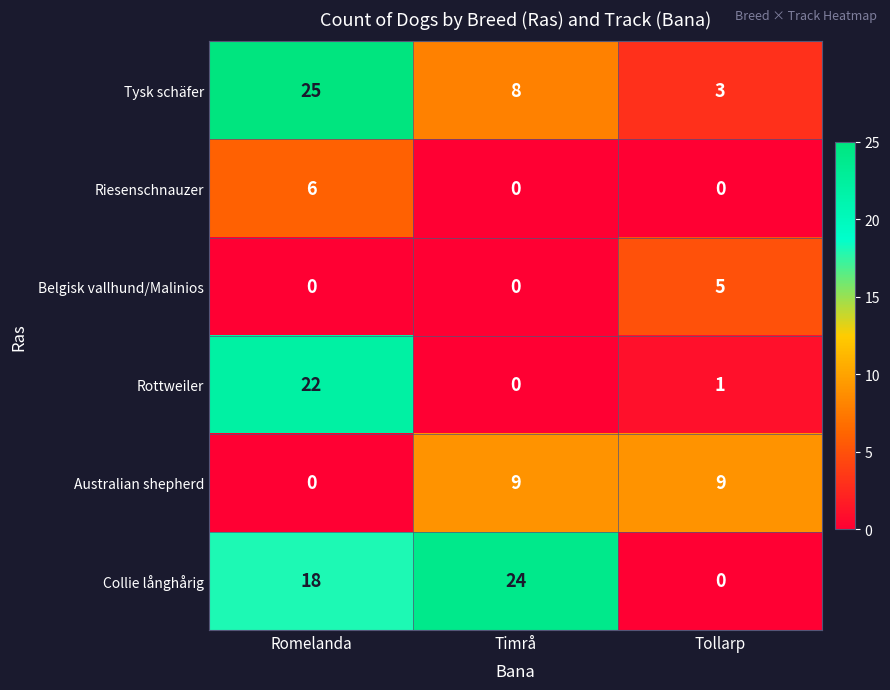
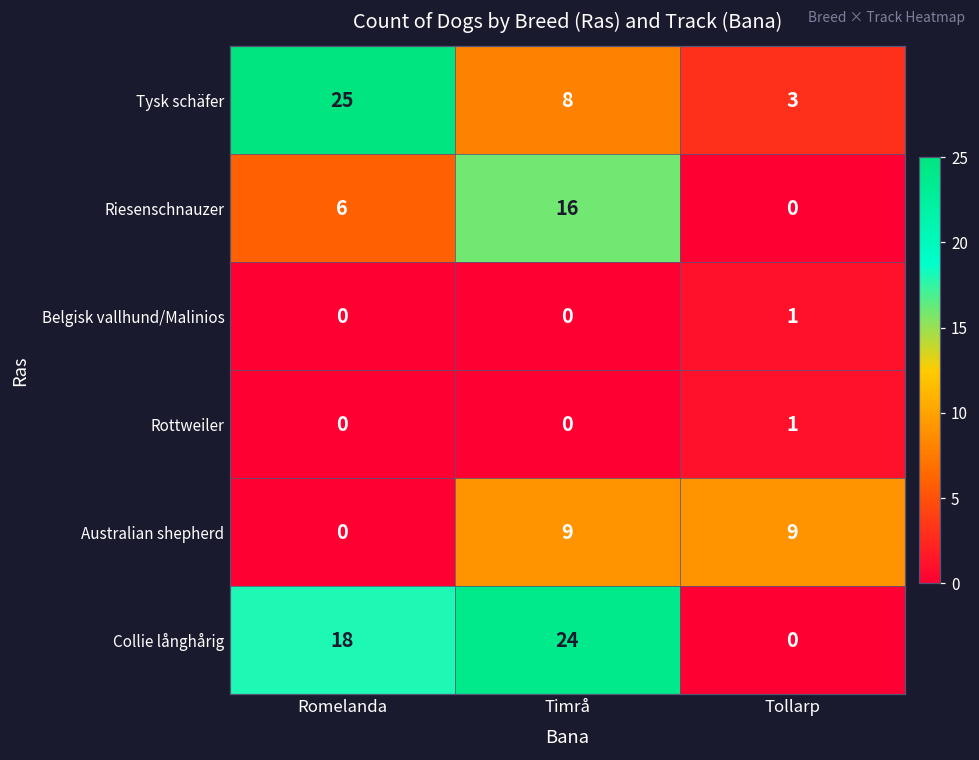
Riesenschnauzer, Timrå: 0 -> 16
Belgisk vallhund/Malinios, Tollarp: 5 -> 1
Rottweiler, Romelanda: 22 -> 0
